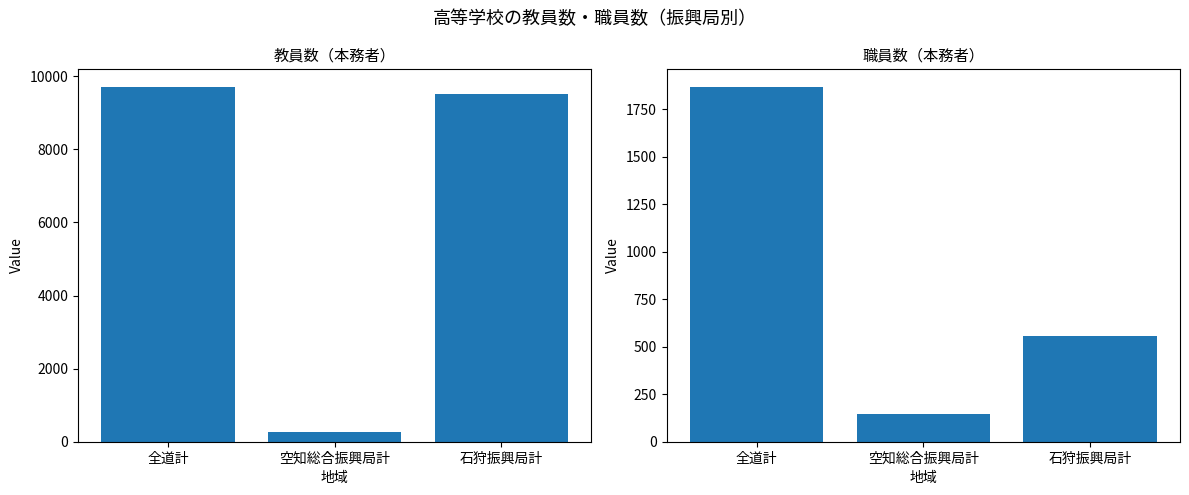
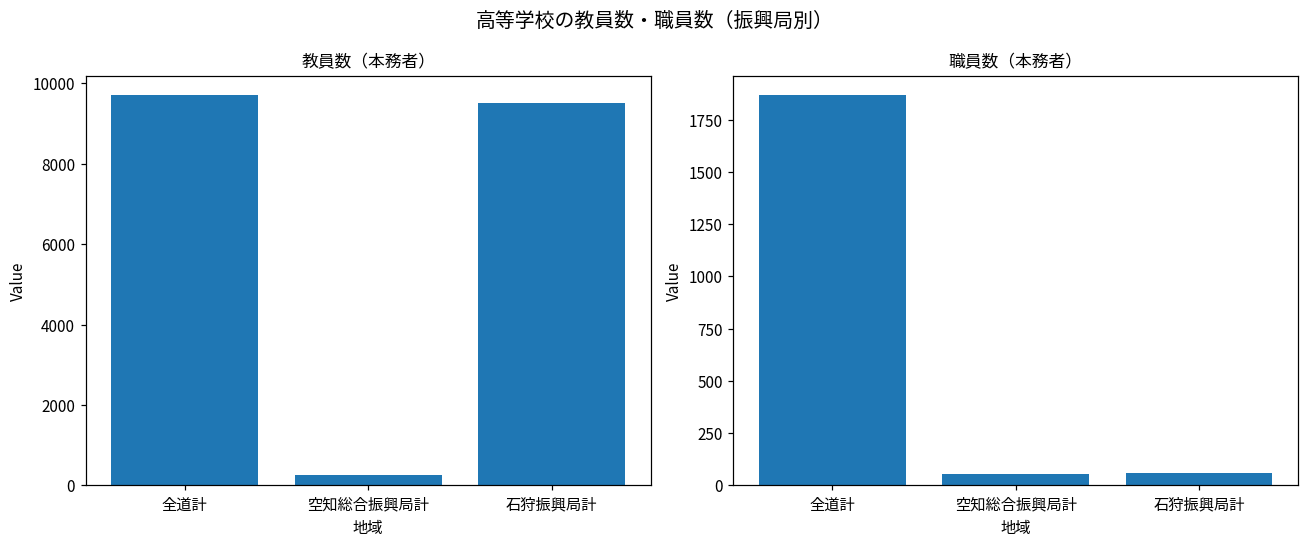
職員数（本務者）, 空知総合振興局計: 140 -> 50
職員数（本務者）, 石狩振興局計: 560 -> 60
